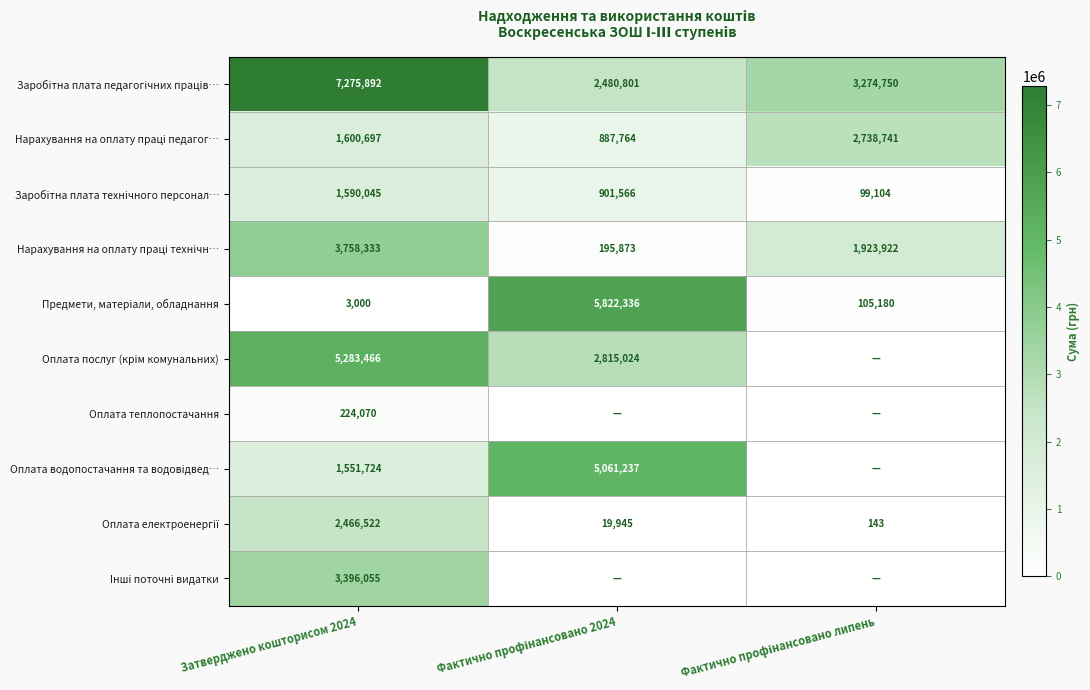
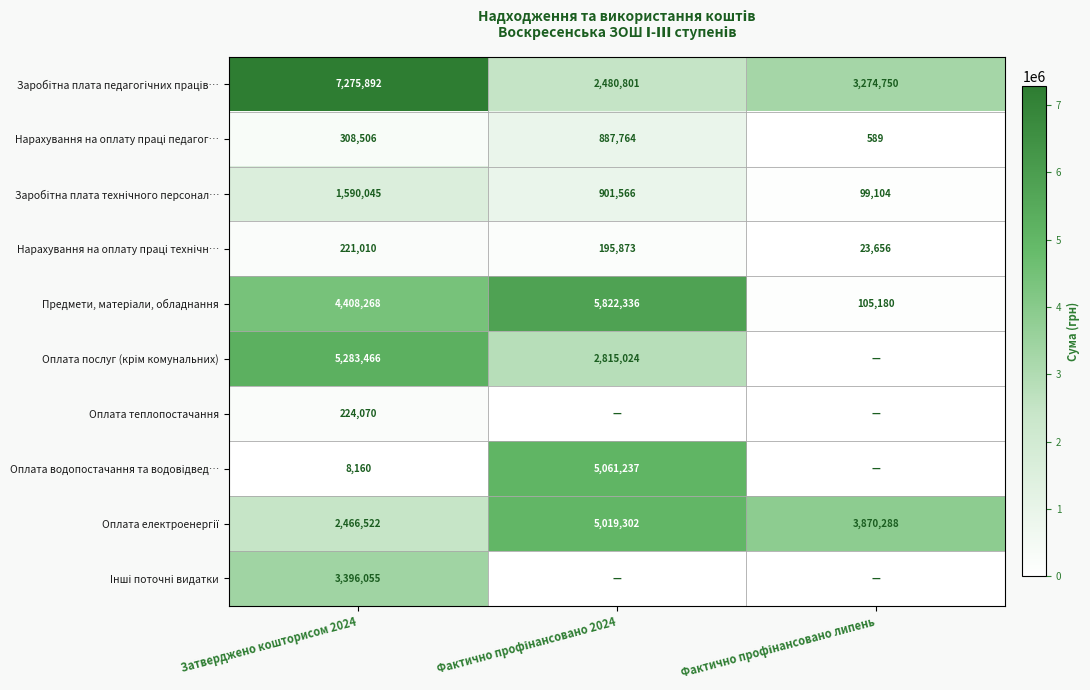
Нарахування на оплату праці педагог…, Затверджено кошторисом 2024: 1,600,697 -> 308,506
Нарахування на оплату праці педагог…, Фактично профінансовано липень: 2,738,741 -> 589
Нарахування на оплату праці технічн…, Затверджено кошторисом 2024: 3,758,333 -> 221,010
Нарахування на оплату праці технічн…, Фактично профінансовано липень: 1,923,922 -> 23,656
Предмети, матеріали, обладнання, Затверджено кошторисом 2024: 3,000 -> 4,408,268
Оплата водопостачання та водовідвед…, Затверджено кошторисом 2024: 1,551,724 -> 8,160
Оплата електроенергії, Фактично профінансовано 2024: 19,945 -> 5,019,302
Оплата електроенергії, Фактично профінансовано липень: 143 -> 3,870,288
